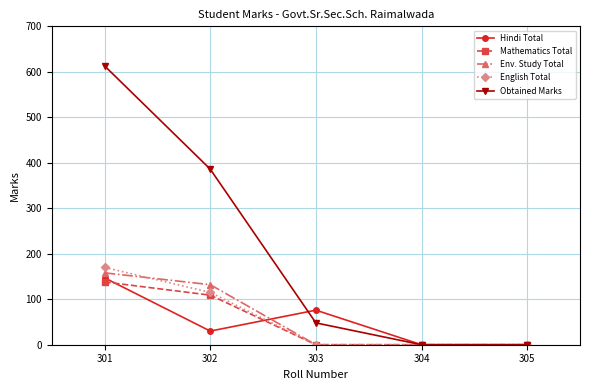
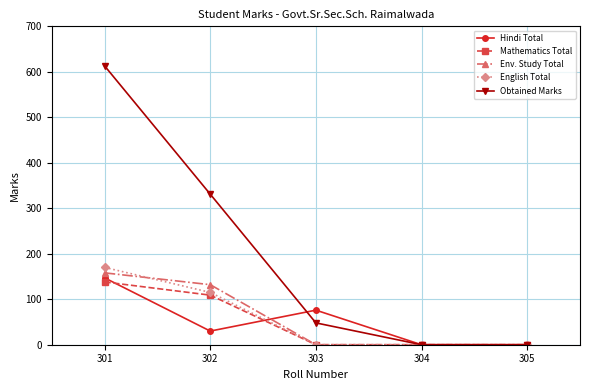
Obtained Marks, 302: 390 -> 330
